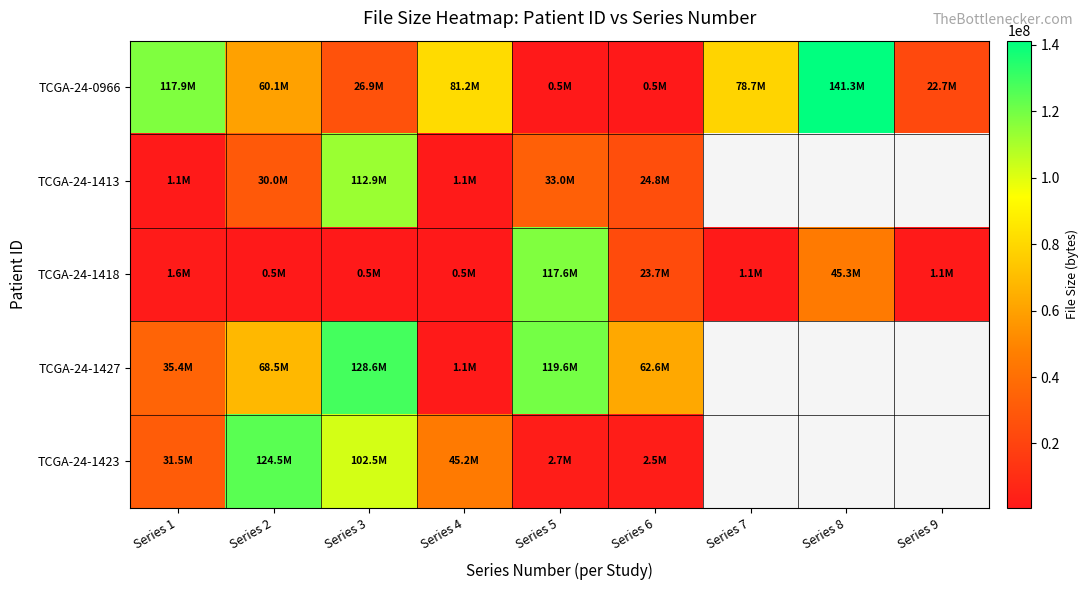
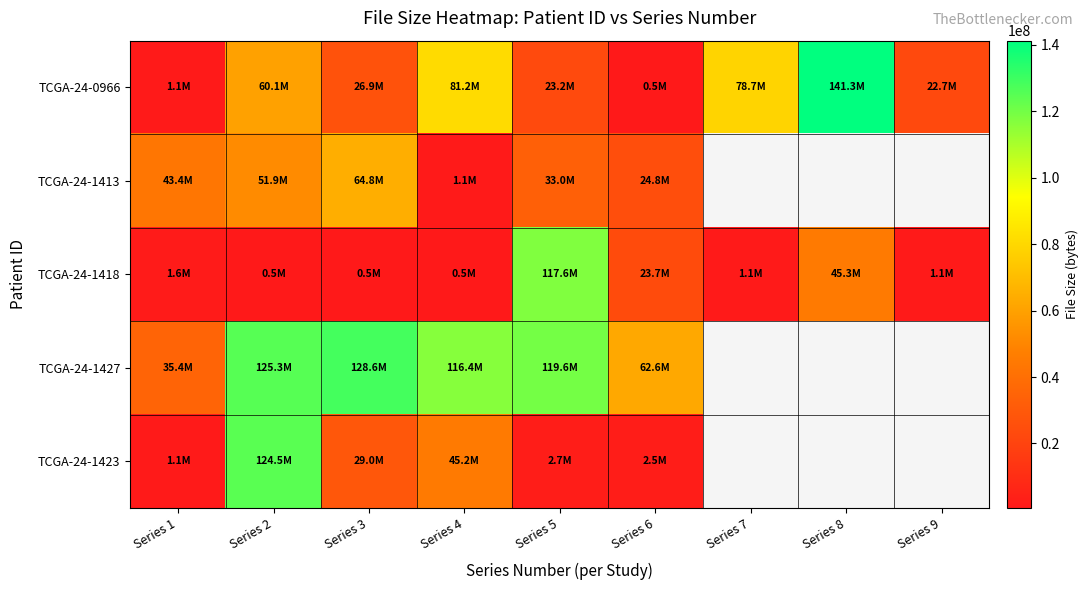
TCGA-24-0966, Series 1: 117.9M -> 1.1M
TCGA-24-0966, Series 5: 0.5M -> 23.2M
TCGA-24-1413, Series 1: 1.1M -> 43.4M
TCGA-24-1413, Series 2: 30.0M -> 51.9M
TCGA-24-1413, Series 3: 112.9M -> 64.8M
TCGA-24-1427, Series 2: 68.5M -> 125.3M
TCGA-24-1427, Series 4: 1.1M -> 116.4M
TCGA-24-1423, Series 1: 31.5M -> 1.1M
TCGA-24-1423, Series 3: 102.5M -> 29.0M
